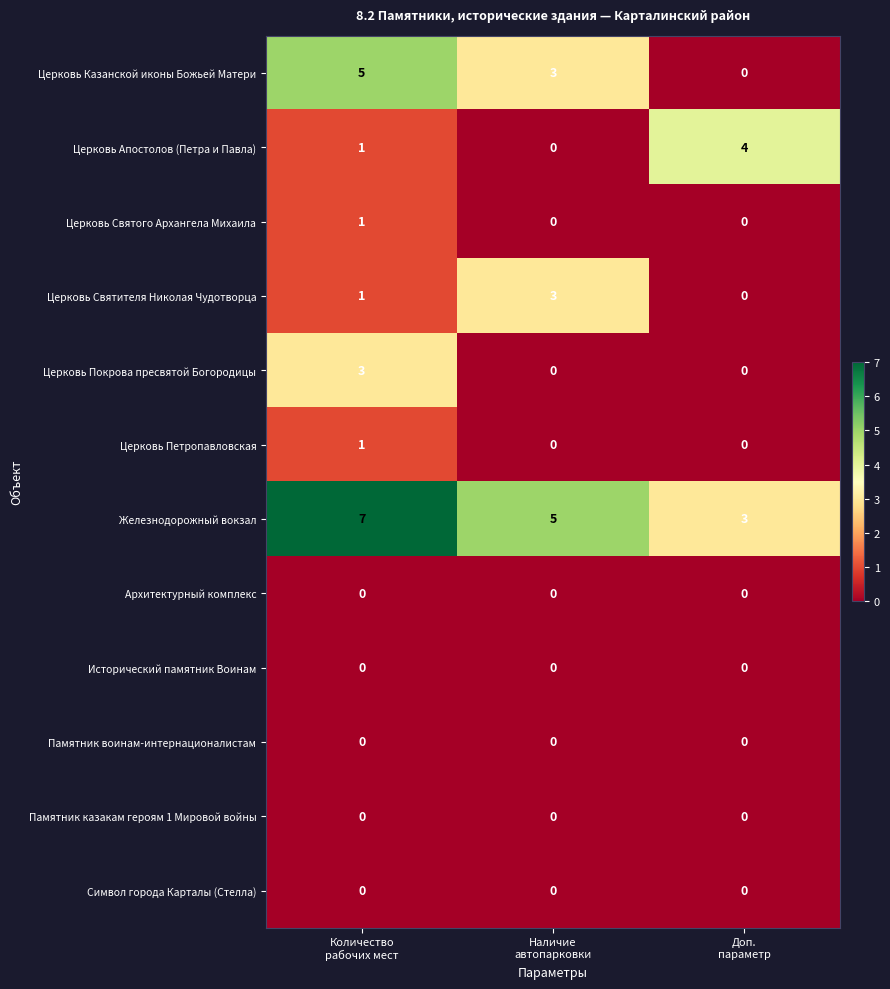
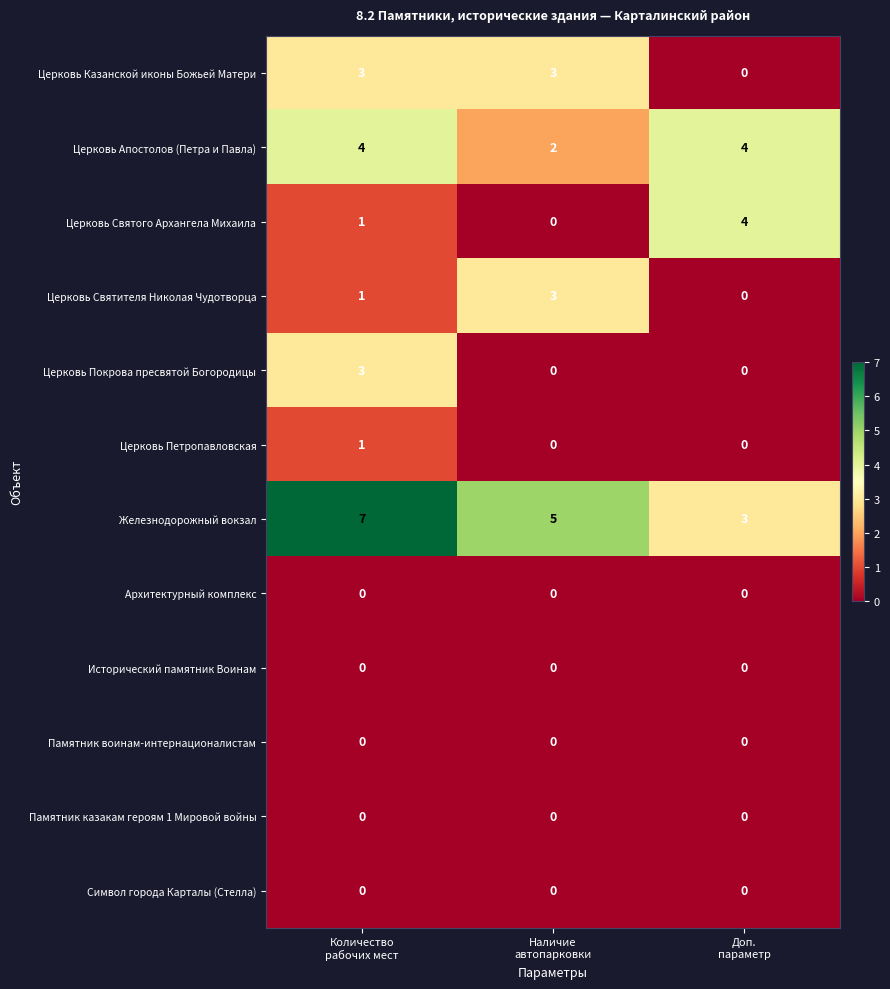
Церковь Казанской иконы Божьей Матери, Количество рабочих мест: 5 -> 3
Церковь Апостолов (Петра и Павла), Количество рабочих мест: 1 -> 4
Церковь Апостолов (Петра и Павла), Наличие автопарковки: 0 -> 2
Церковь Святого Архангела Михаила, Доп. параметр: 0 -> 4
